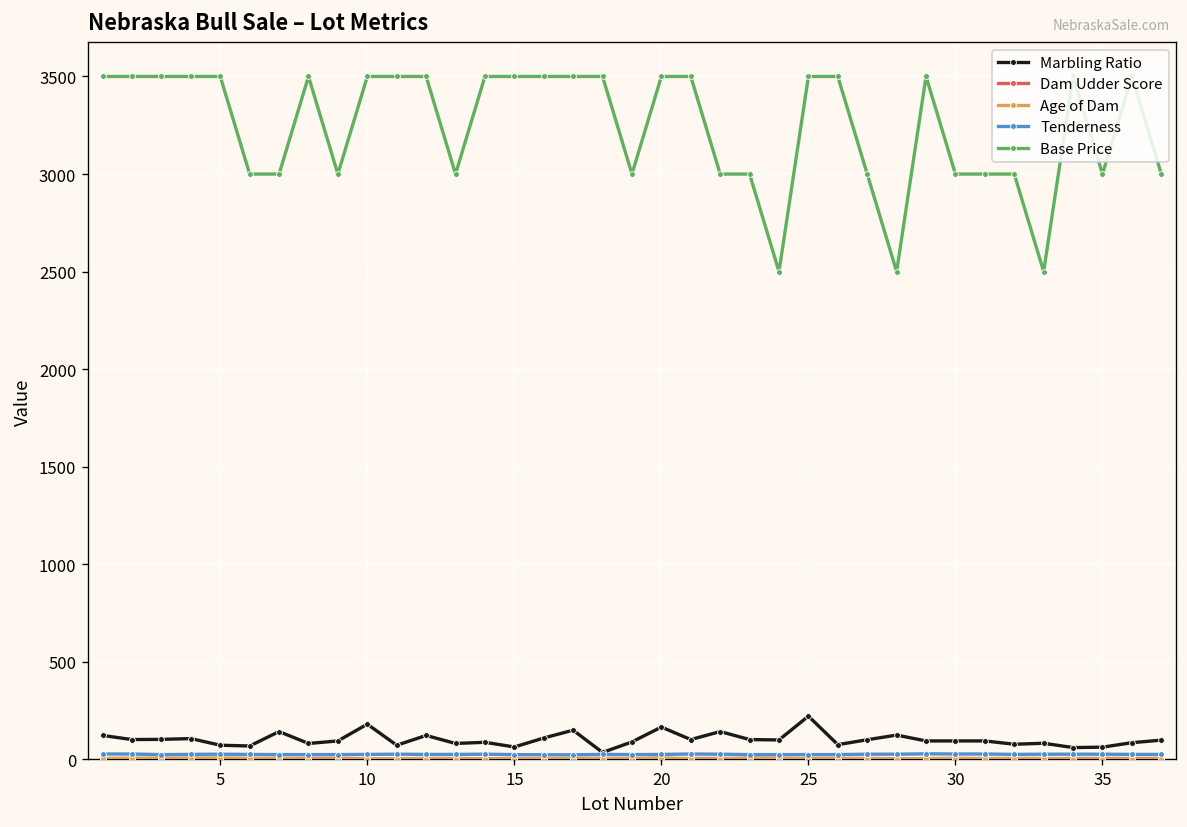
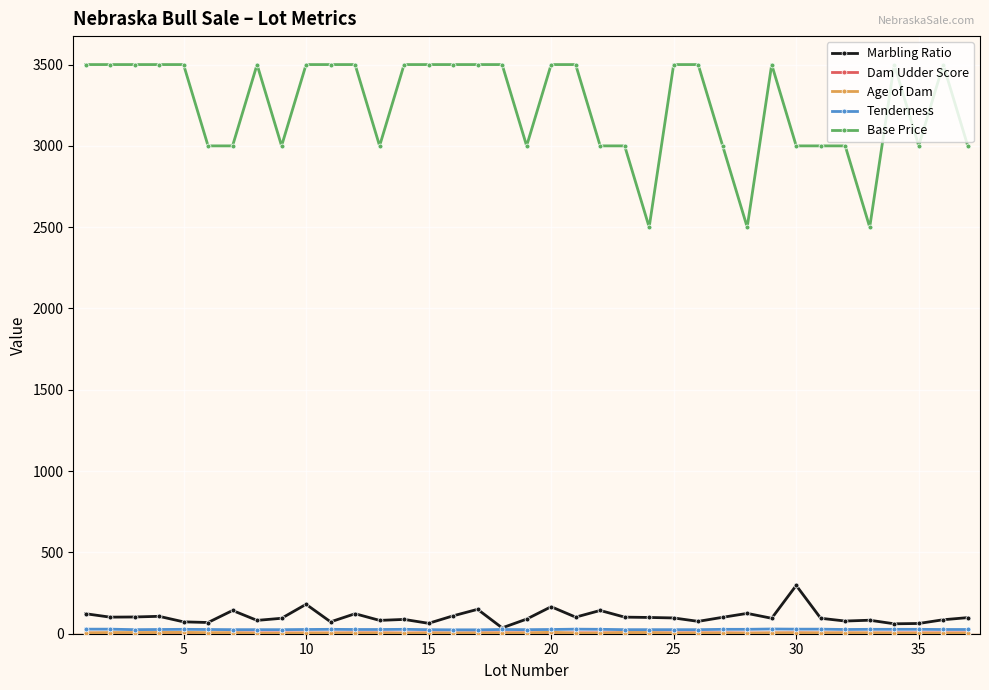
Marbling Ratio, 25: 220 -> 100
Marbling Ratio, 30: 100 -> 300
